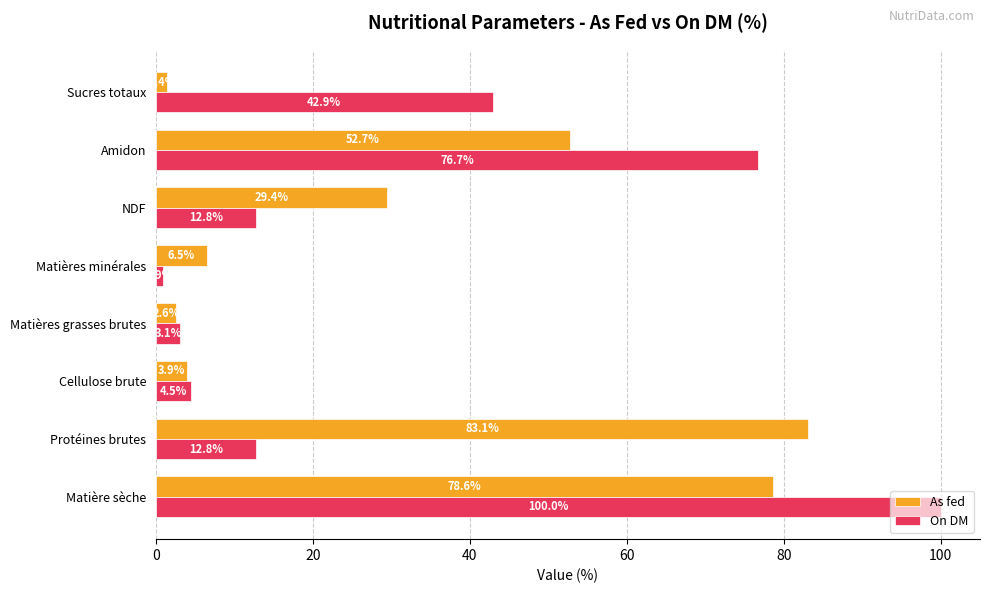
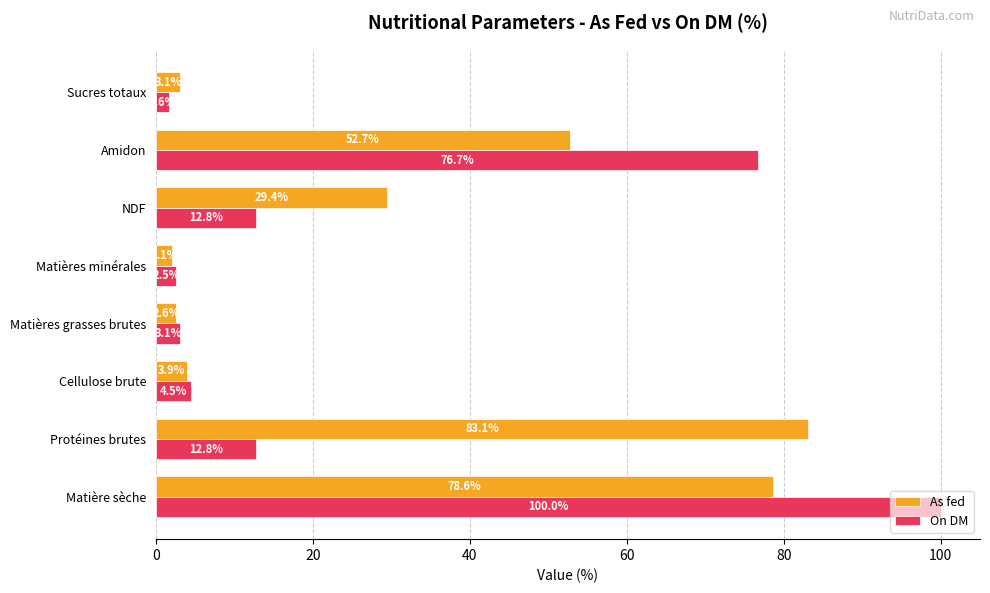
As fed, Sucres totaux: 1 -> 3
On DM, Sucres totaux: 43 -> 2
As fed, Matières minérales: 6.5% -> 2.1%
On DM, Matières minérales: 1 -> 3
